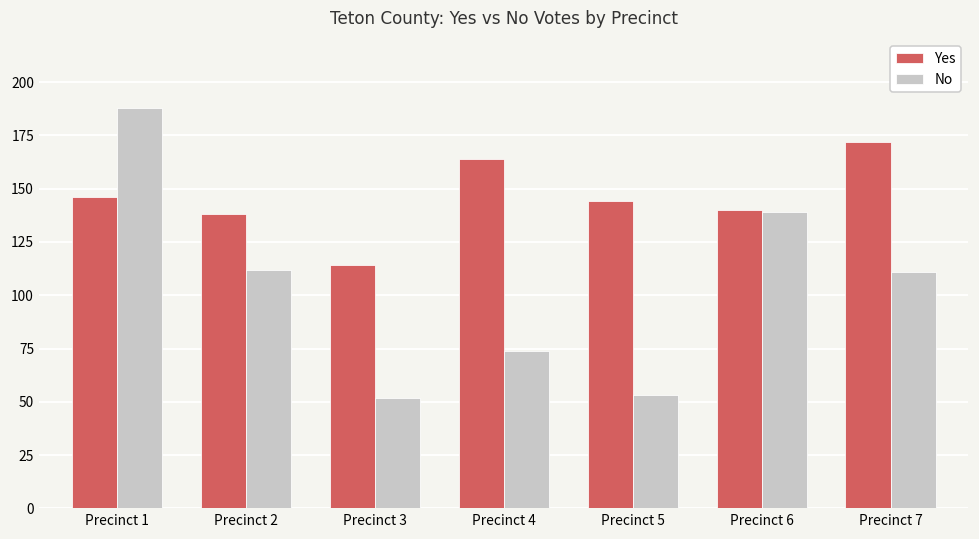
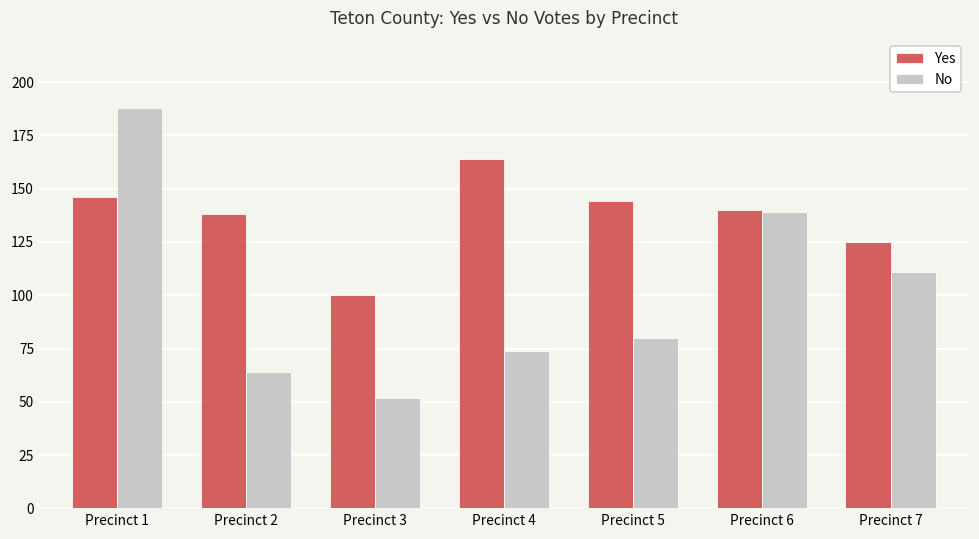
No, Precinct 2: 112 -> 64
Yes, Precinct 3: 114 -> 100
No, Precinct 5: 53 -> 80
Yes, Precinct 7: 172 -> 125
